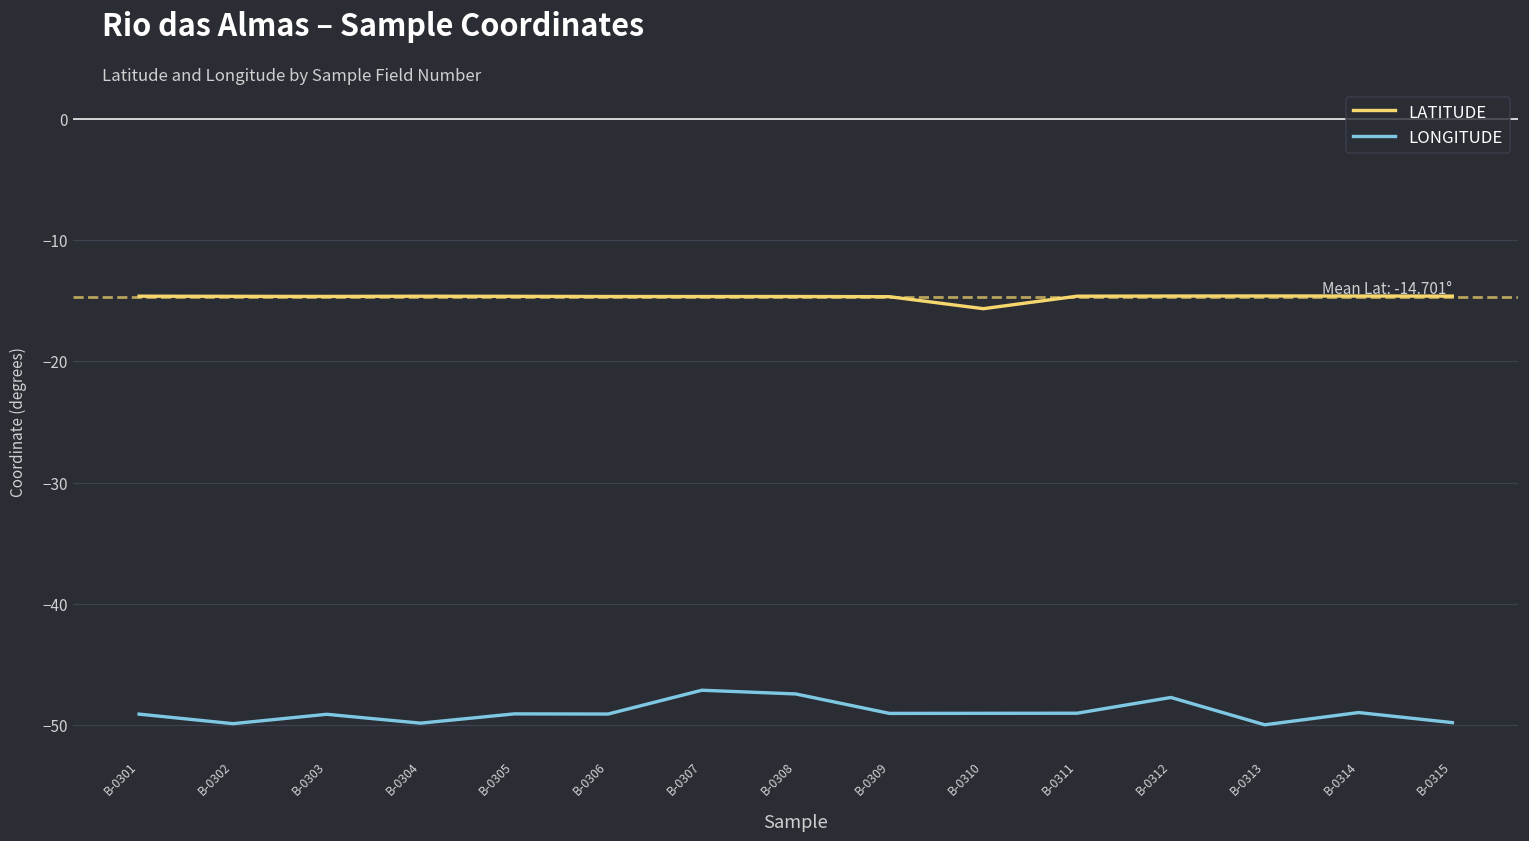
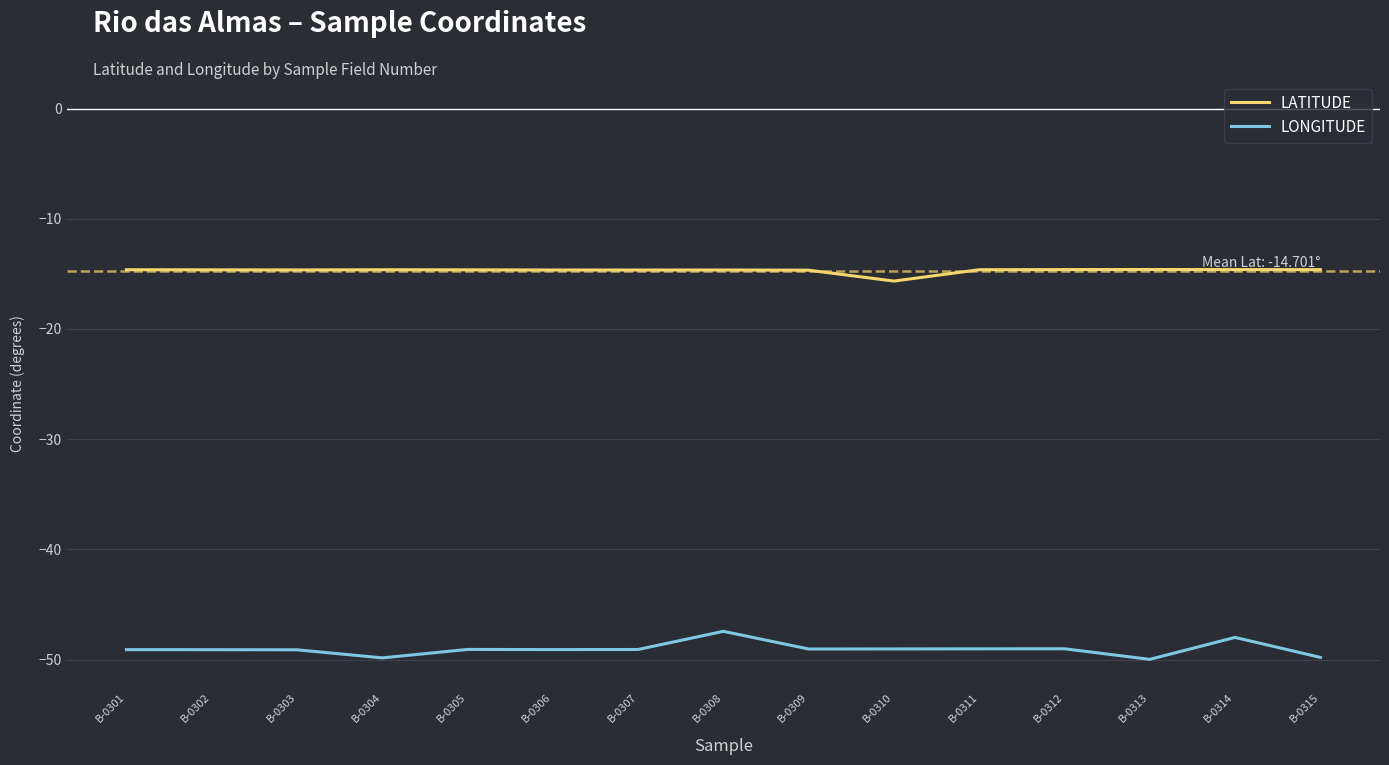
LONGITUDE, B-0302: -49.9 -> -49.1
LONGITUDE, B-0307: -47.1 -> -49.1
LONGITUDE, B-0312: -47.7 -> -49.0
LONGITUDE, B-0314: -49.0 -> -48.0
